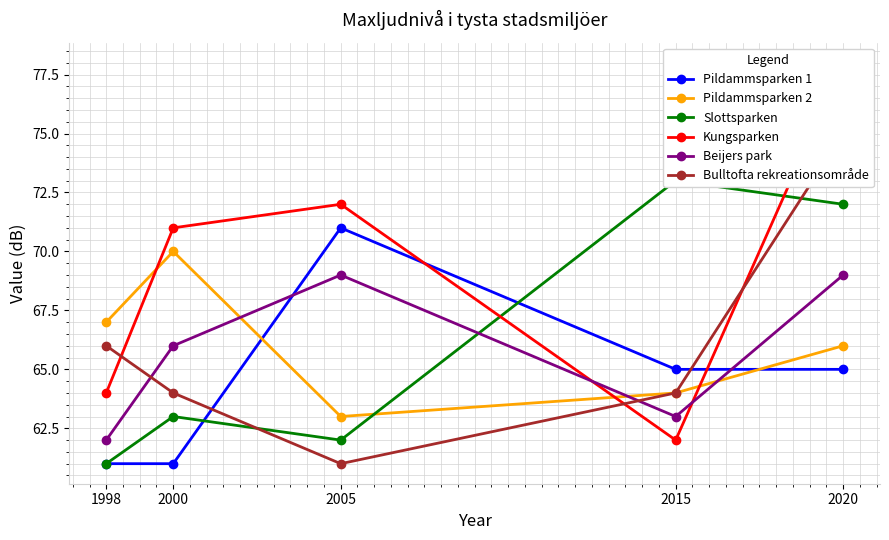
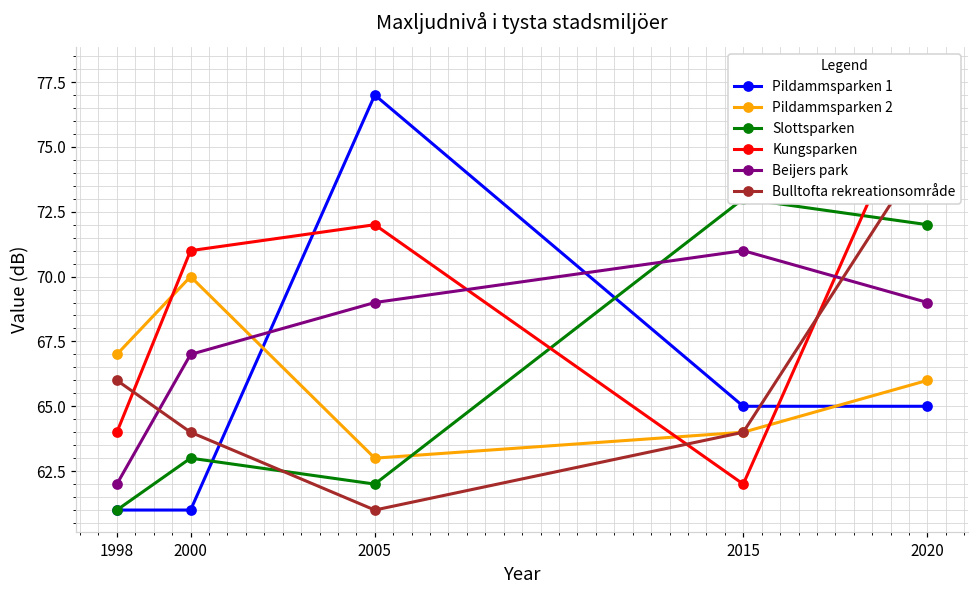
Beijers park, 2000: 66 -> 67
Pildammsparken 1, 2005: 71 -> 77
Beijers park, 2015: 63 -> 71
